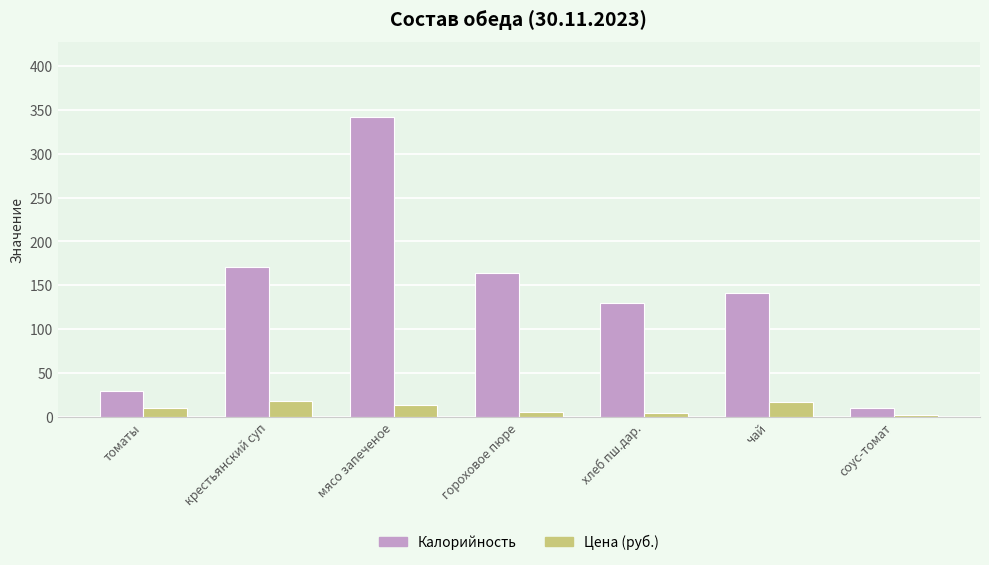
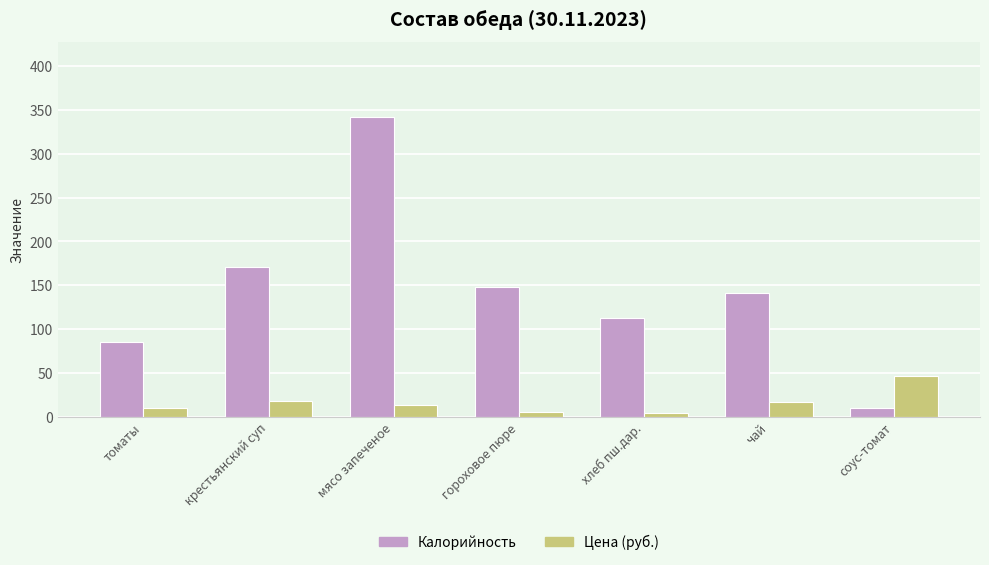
Калорийность, томаты: 30 -> 90
Калорийность, гороховое пюре: 160 -> 150
Калорийность, хлеб пш.дар.: 130 -> 110
Цена (руб.), соус-томат: 0 -> 50
